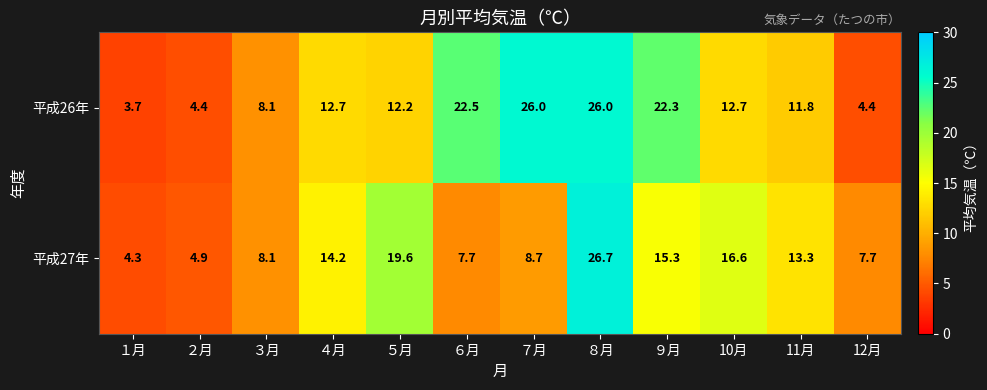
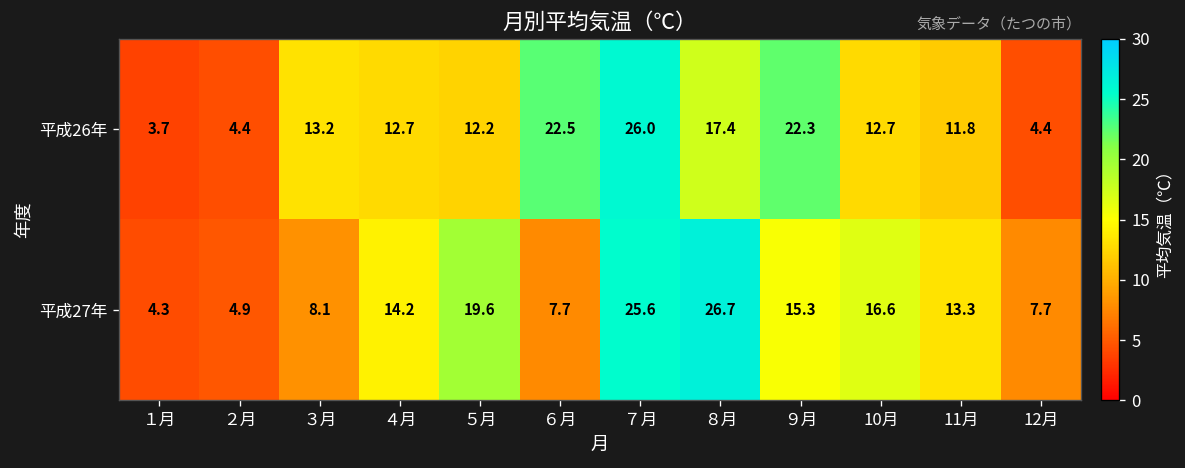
平成26年, ３月: 8.1 -> 13.2
平成26年, ８月: 26.0 -> 17.4
平成27年, ７月: 8.7 -> 25.6
